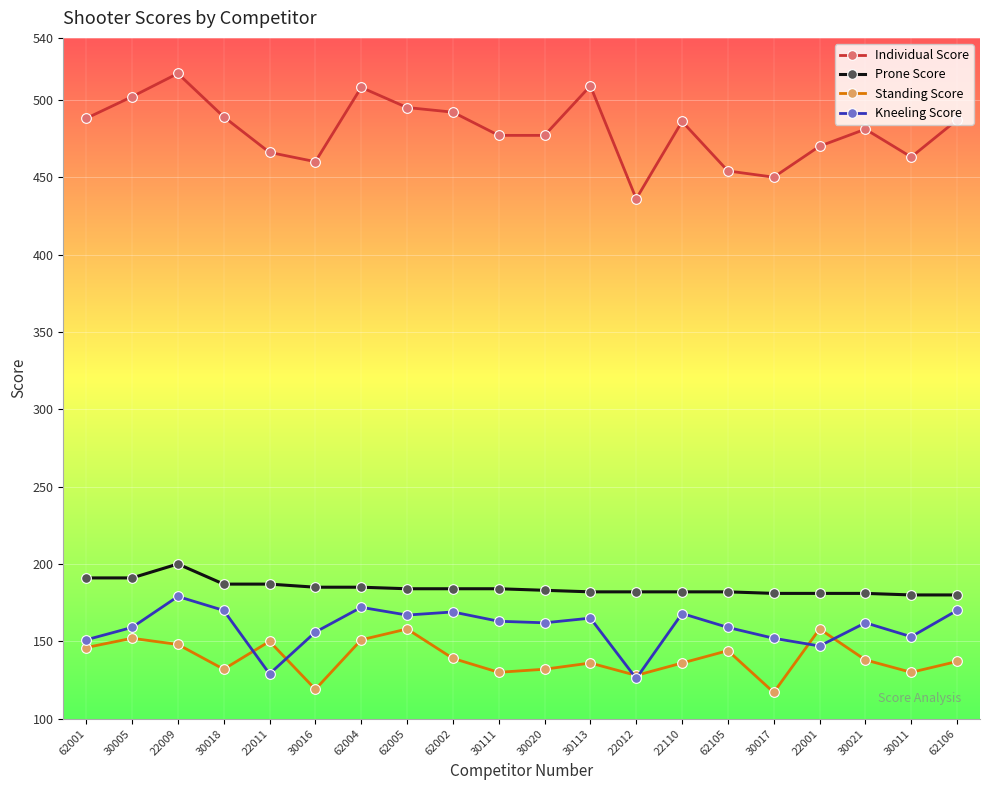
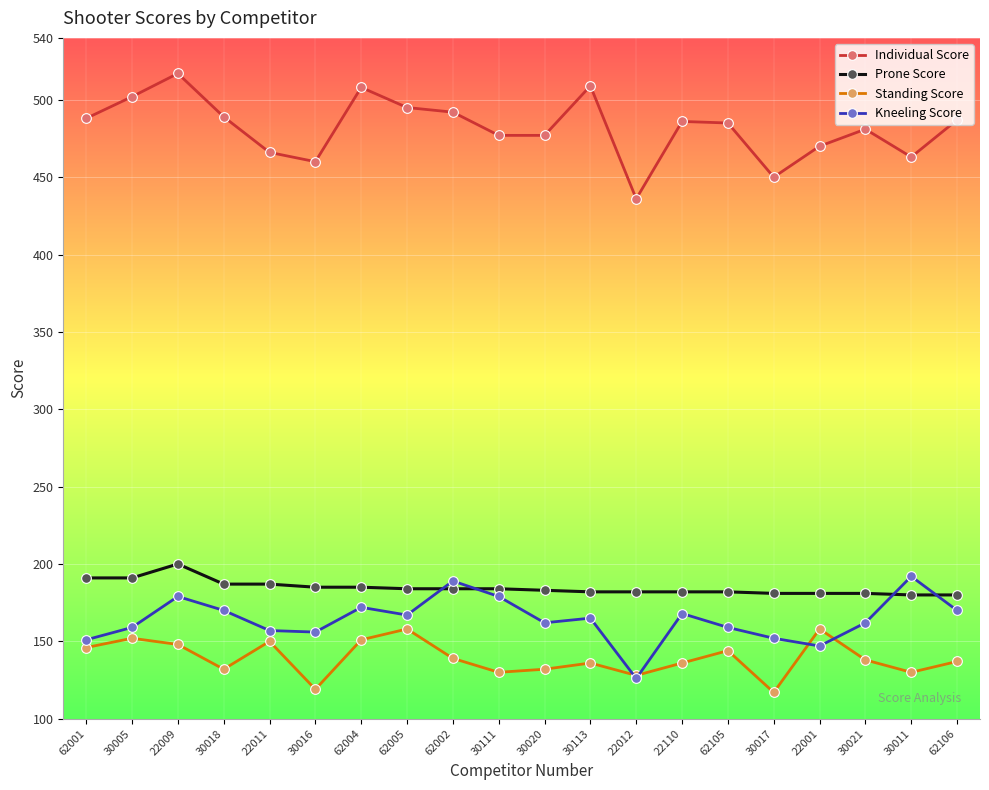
Kneeling Score, 22011: 129 -> 157
Kneeling Score, 62002: 169 -> 189
Kneeling Score, 30111: 163 -> 179
Individual Score, 62105: 454 -> 485
Kneeling Score, 30011: 153 -> 192
